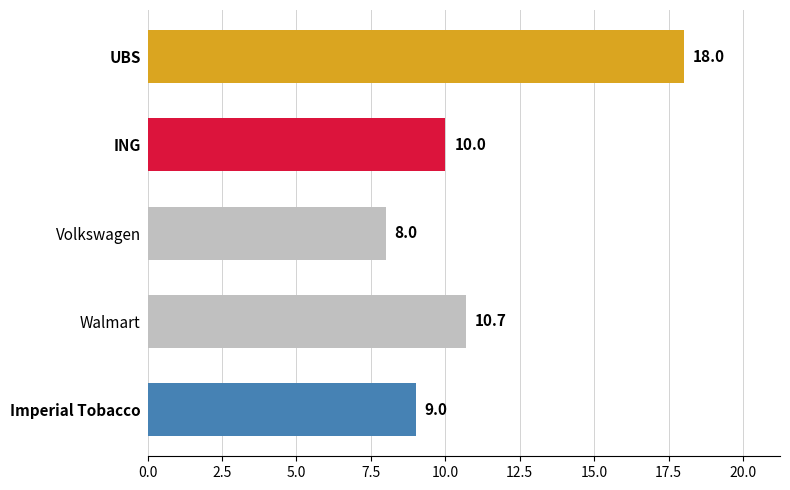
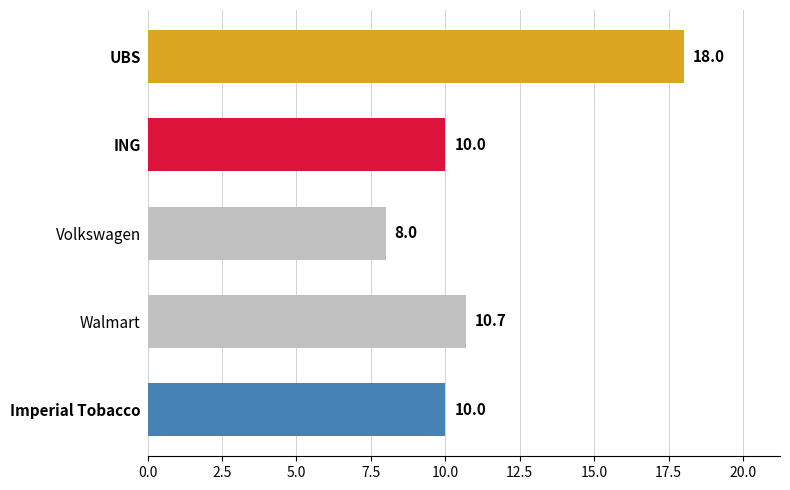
Imperial Tobacco: 9.0 -> 10.0
